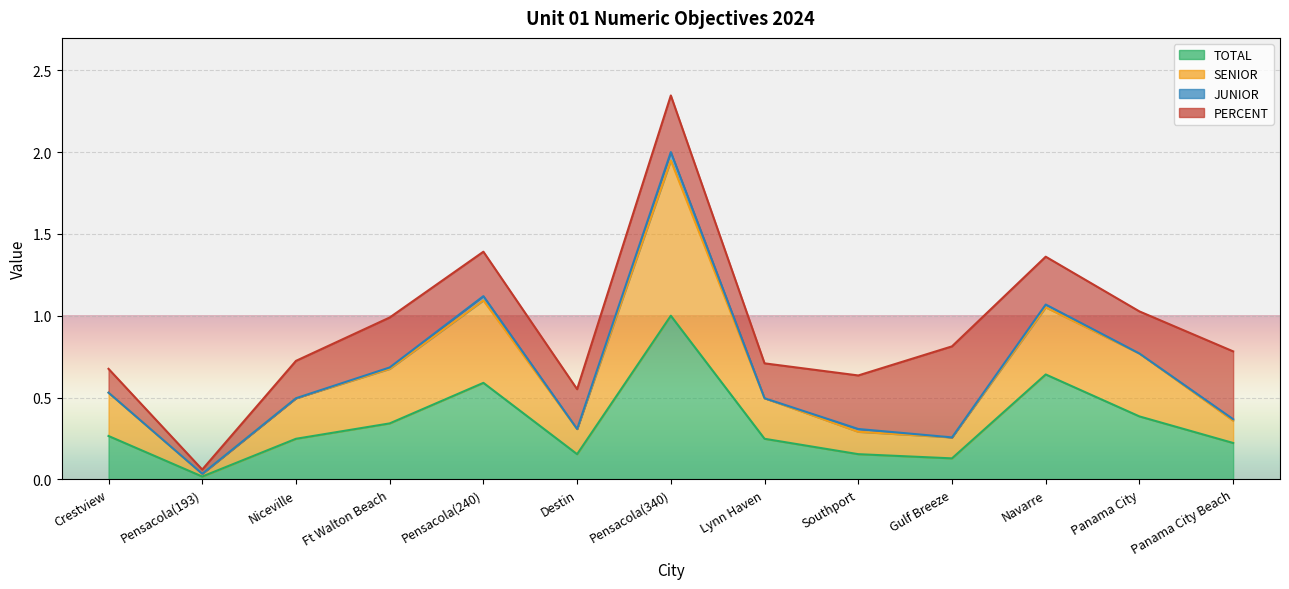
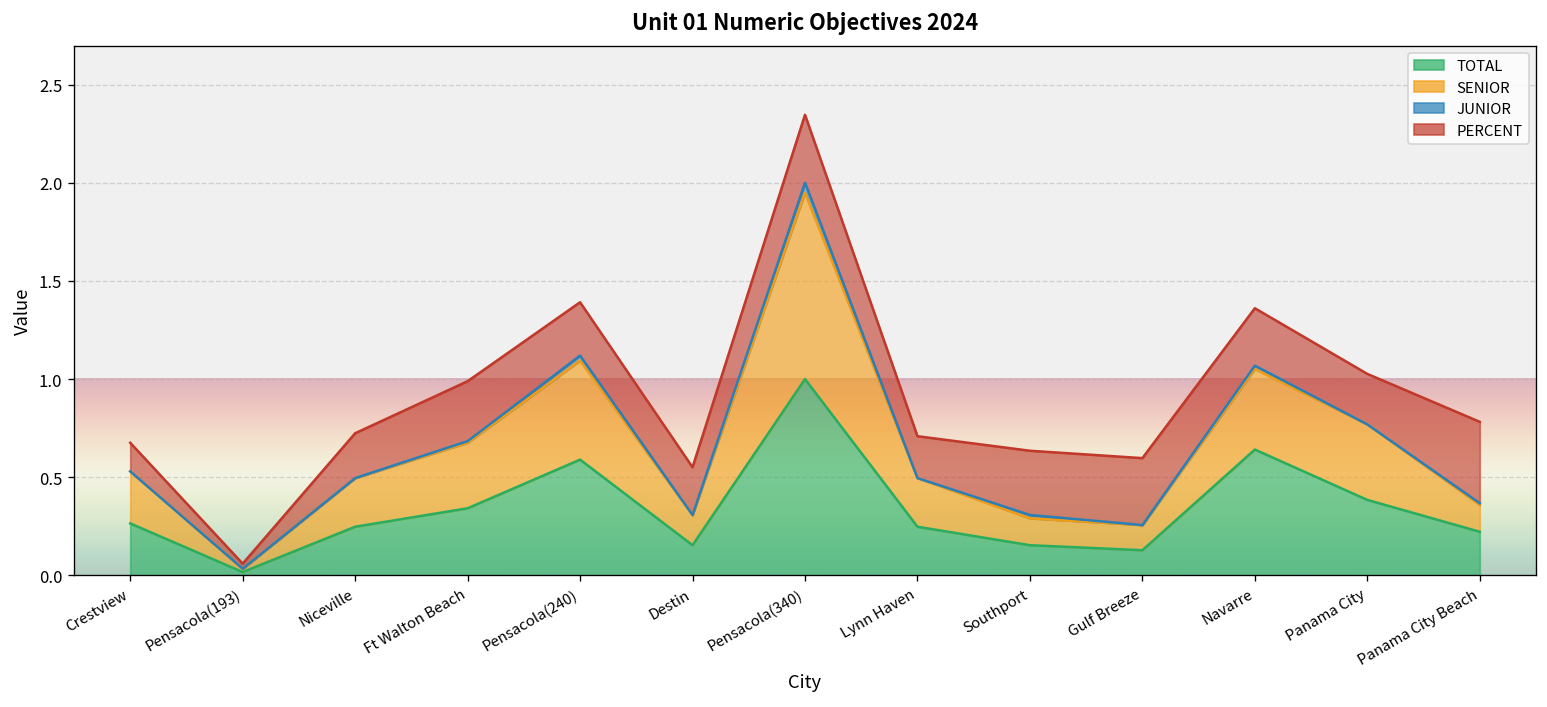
PERCENT, Gulf Breeze: 0.56 -> 0.34
